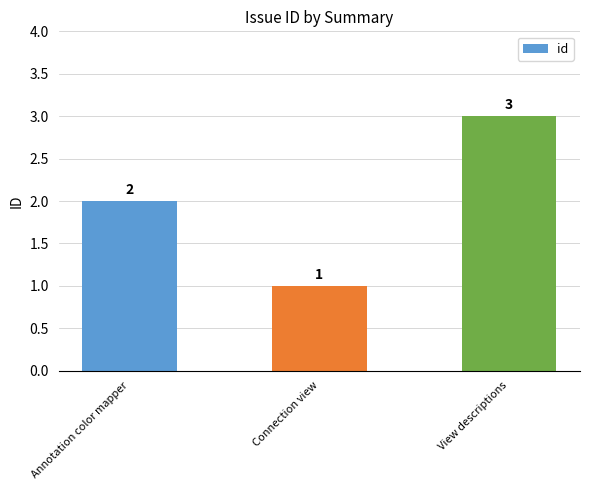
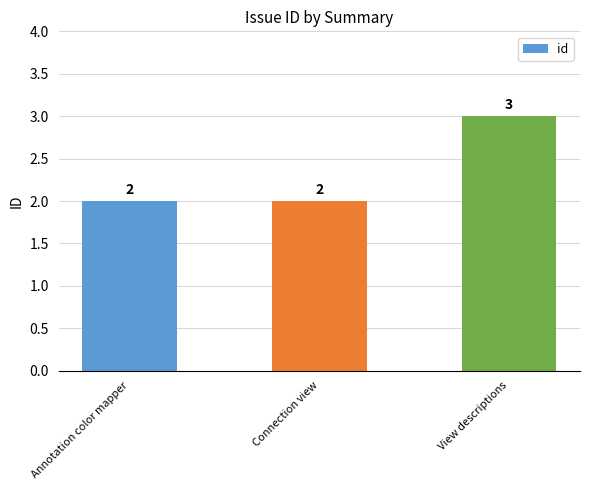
Connection view: 1 -> 2
